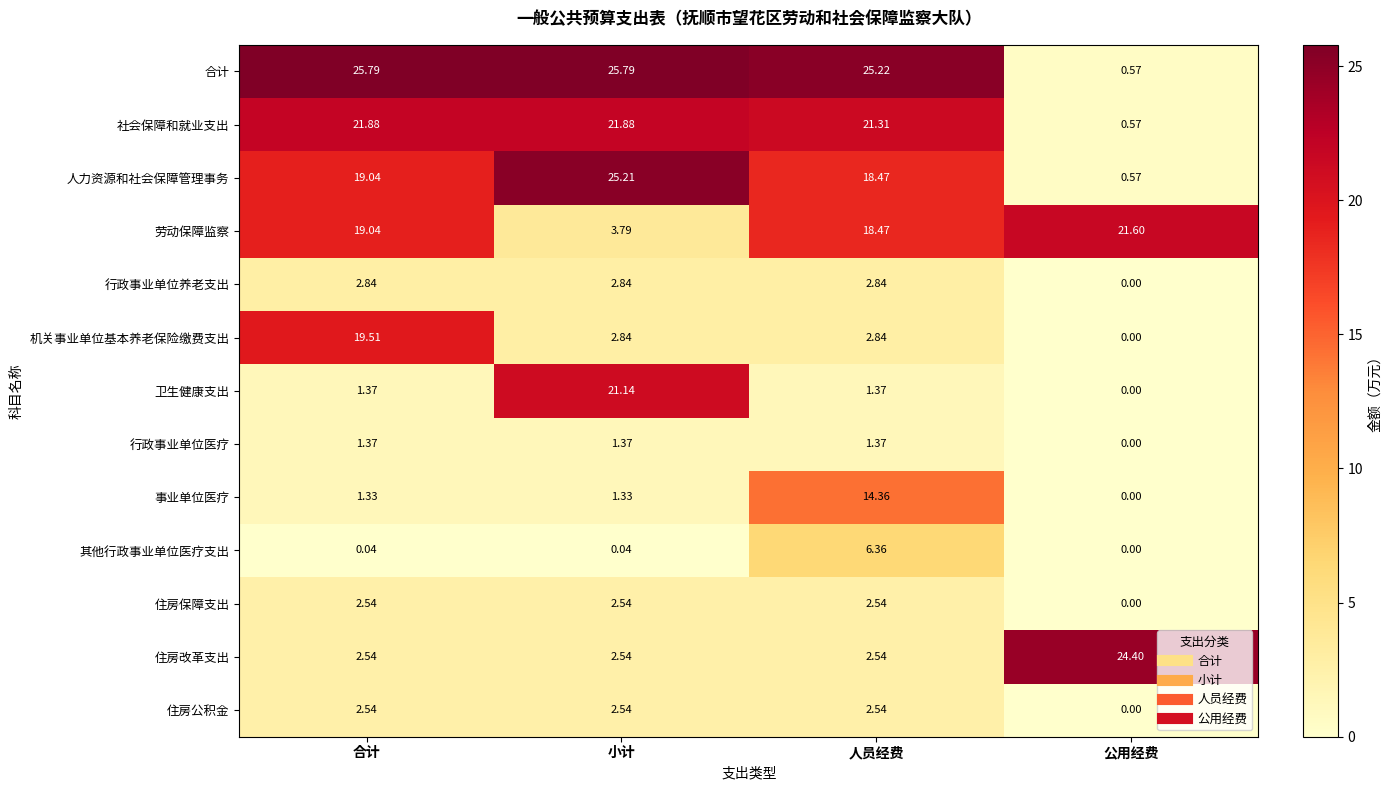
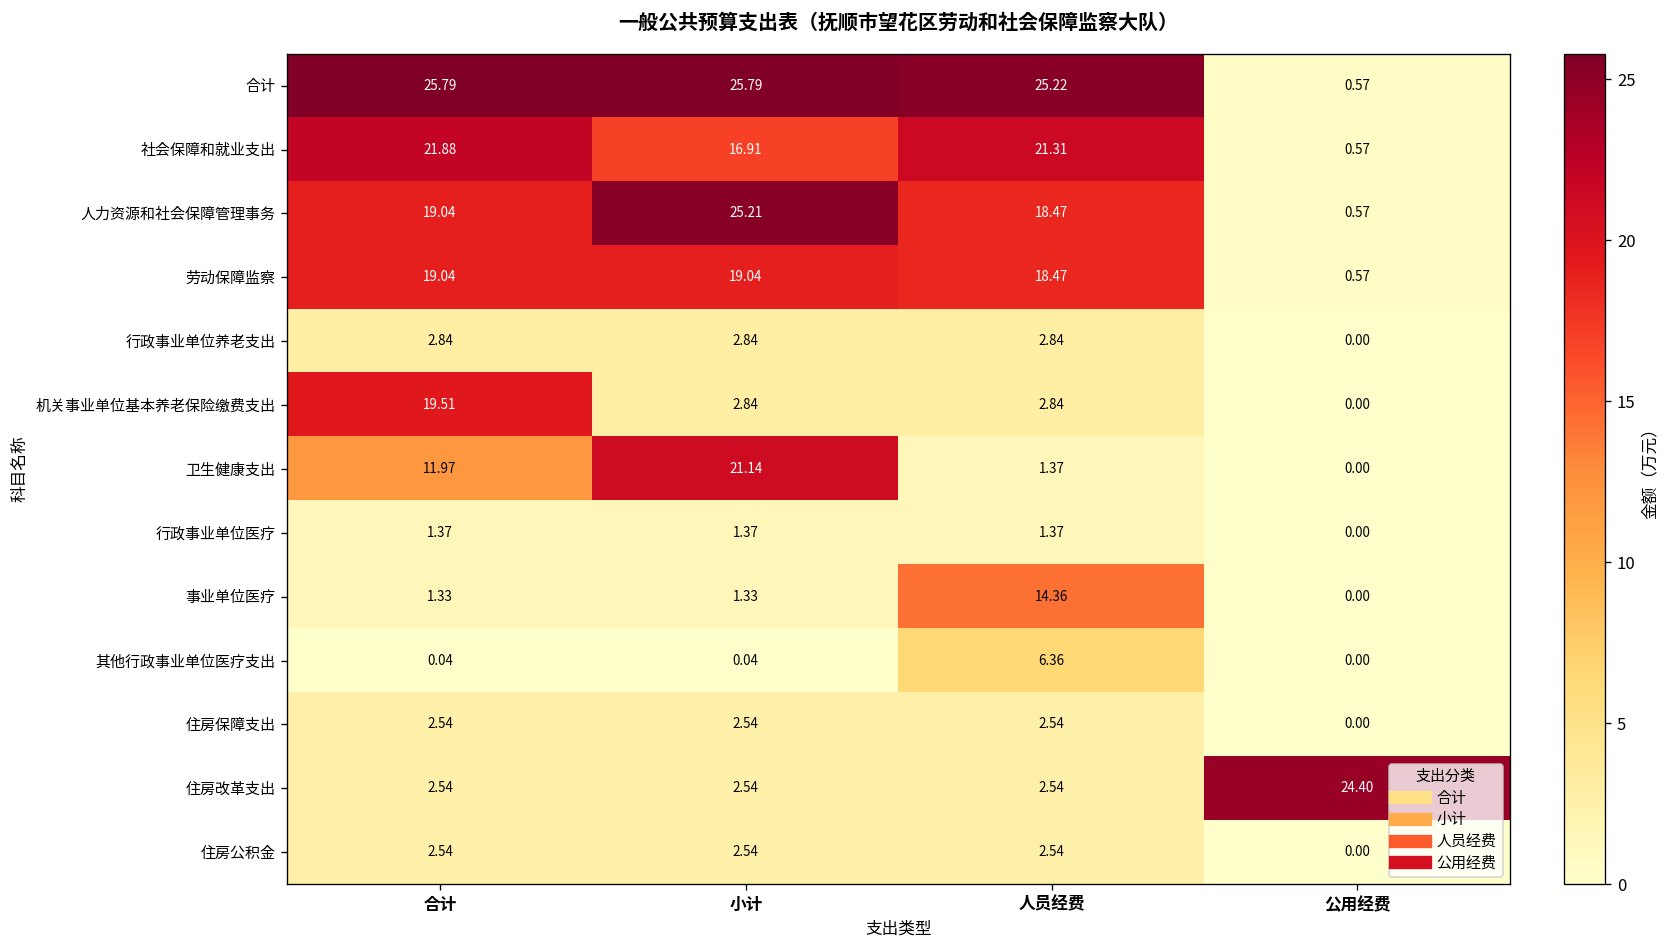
社会保障和就业支出, 小计: 21.88 -> 16.91
劳动保障监察, 小计: 3.79 -> 19.04
劳动保障监察, 公用经费: 21.60 -> 0.57
卫生健康支出, 合计: 1.37 -> 11.97
